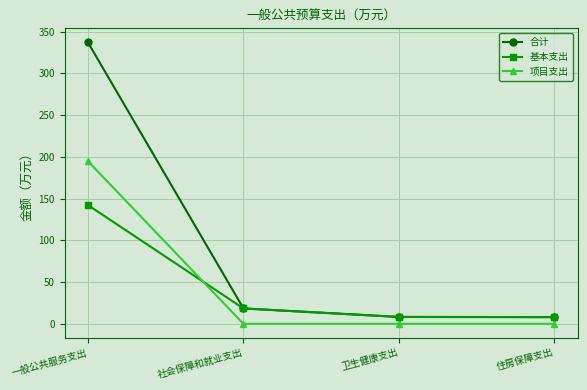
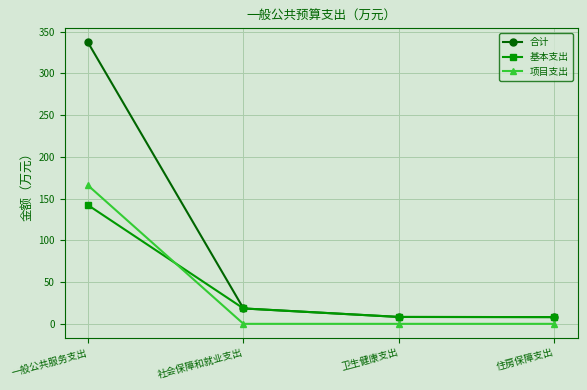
项目支出, 一般公共服务支出: 190 -> 170
